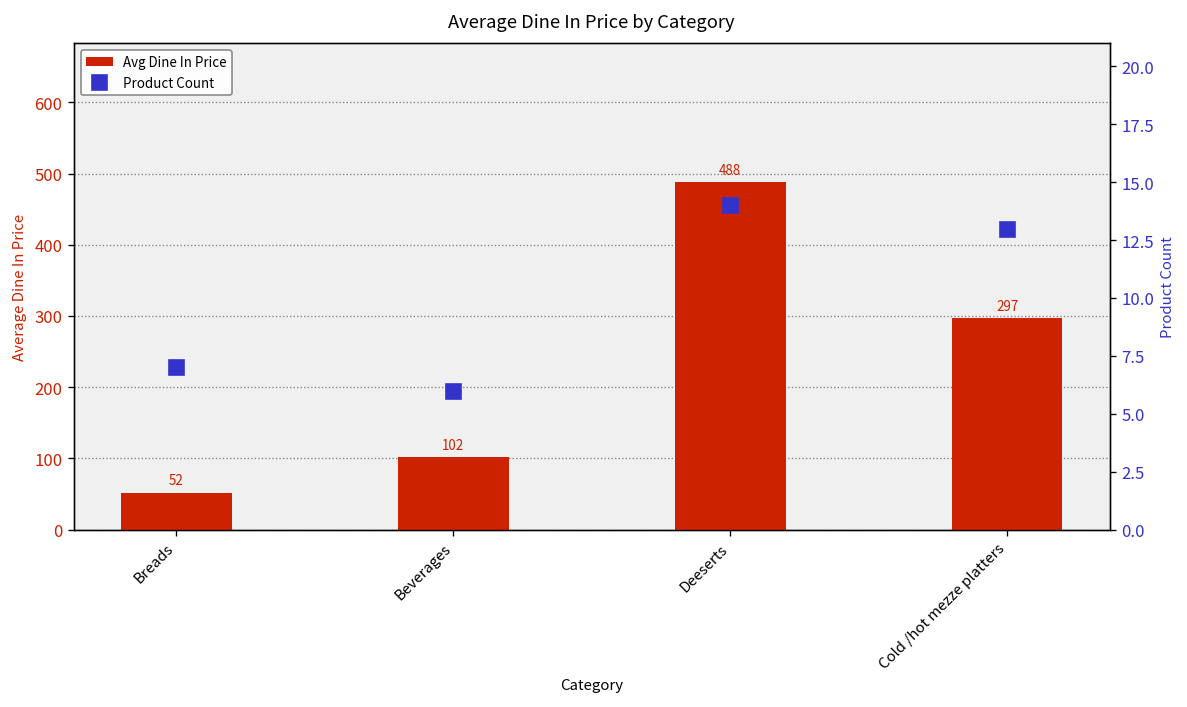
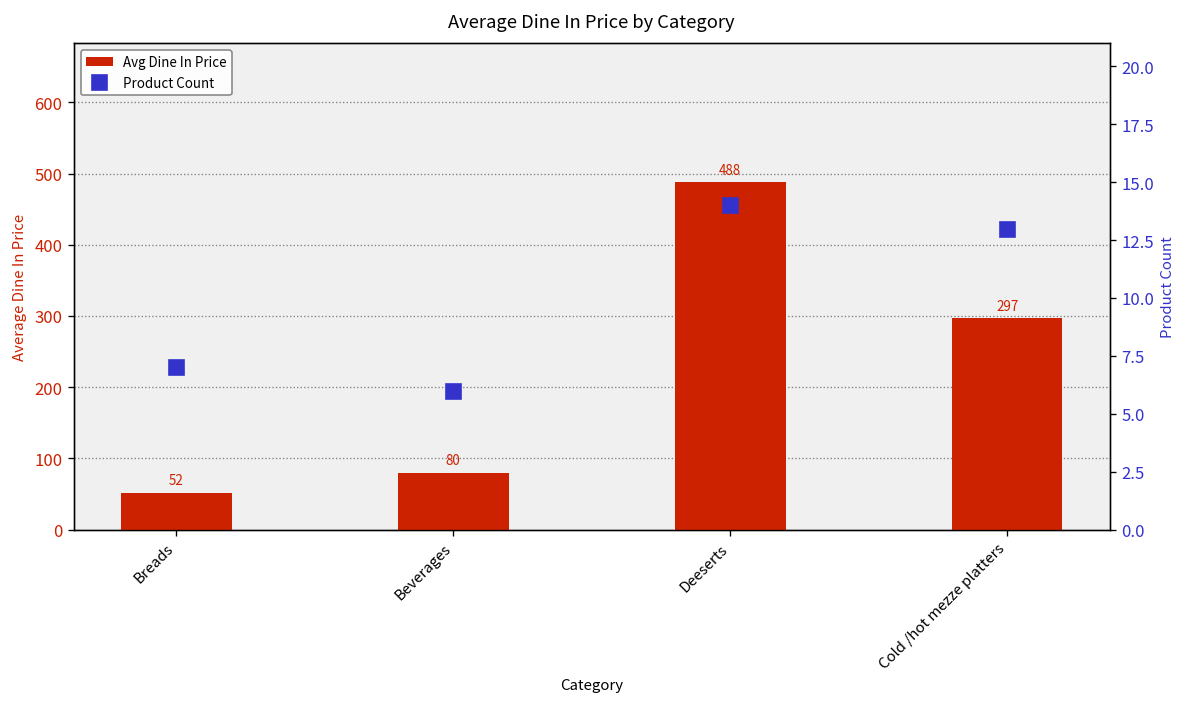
Avg Dine In Price, Beverages: 102 -> 80
